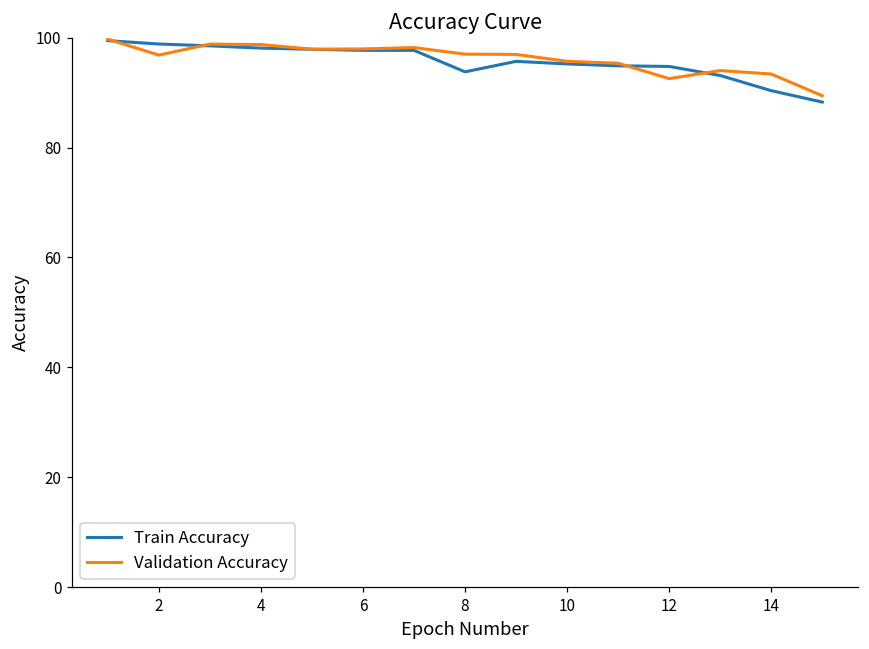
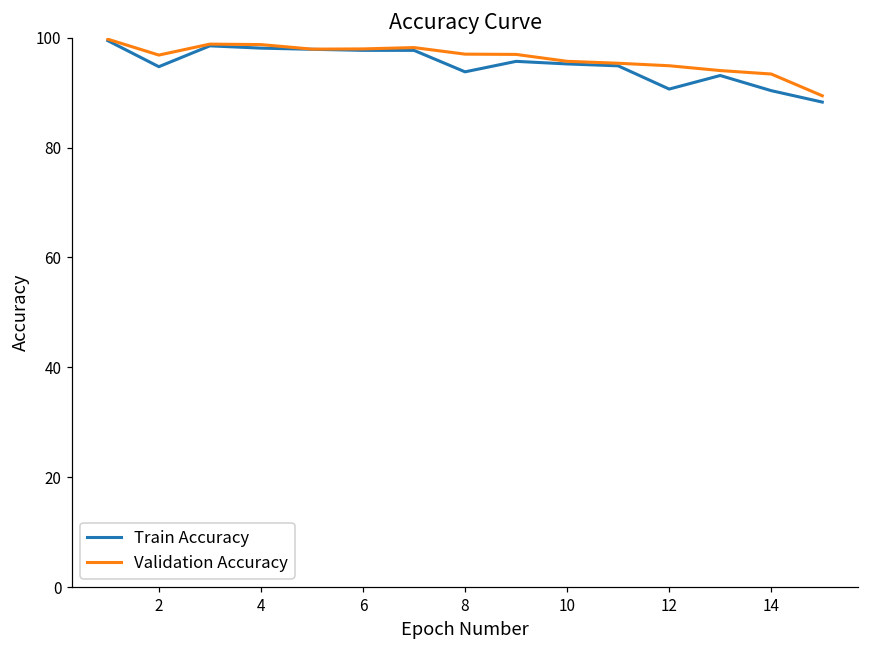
Train Accuracy, 2: 99 -> 95
Train Accuracy, 12: 95 -> 91
Validation Accuracy, 12: 93 -> 95
